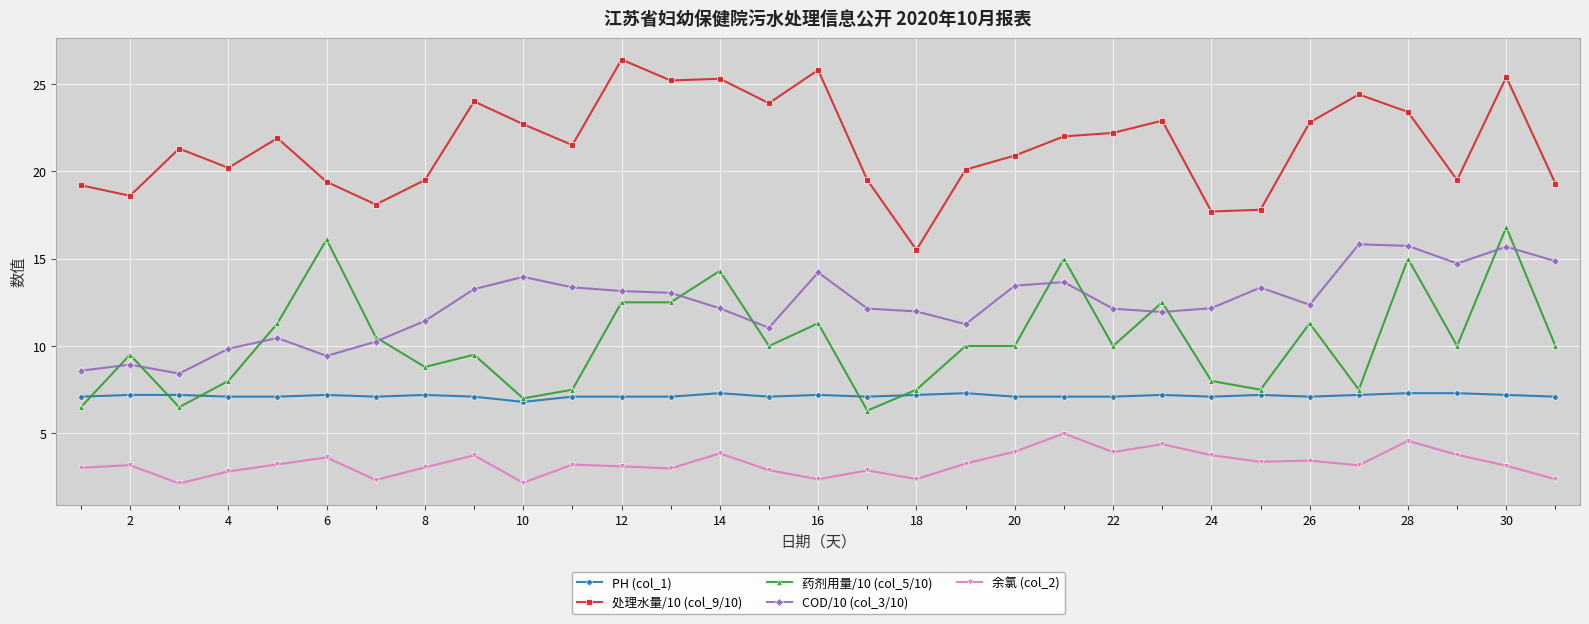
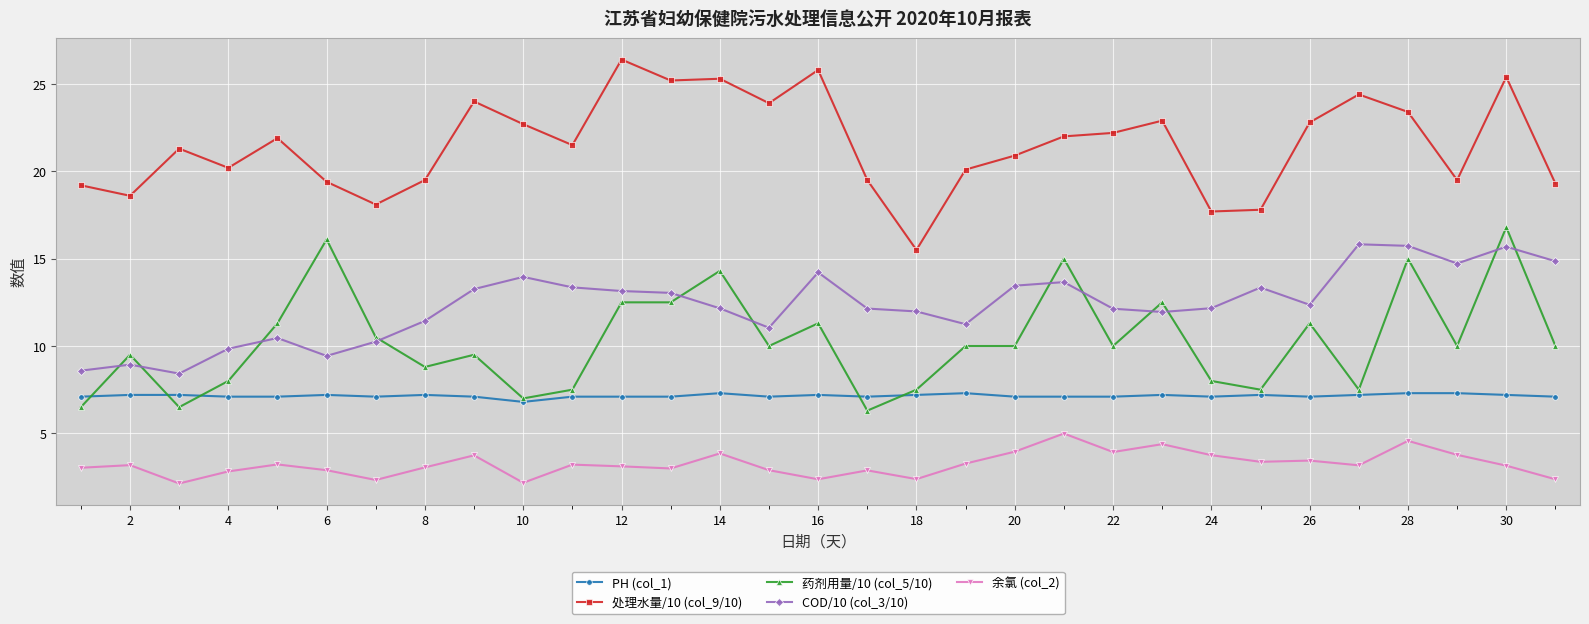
余氯 (col_2), 6: 3.6 -> 2.9
